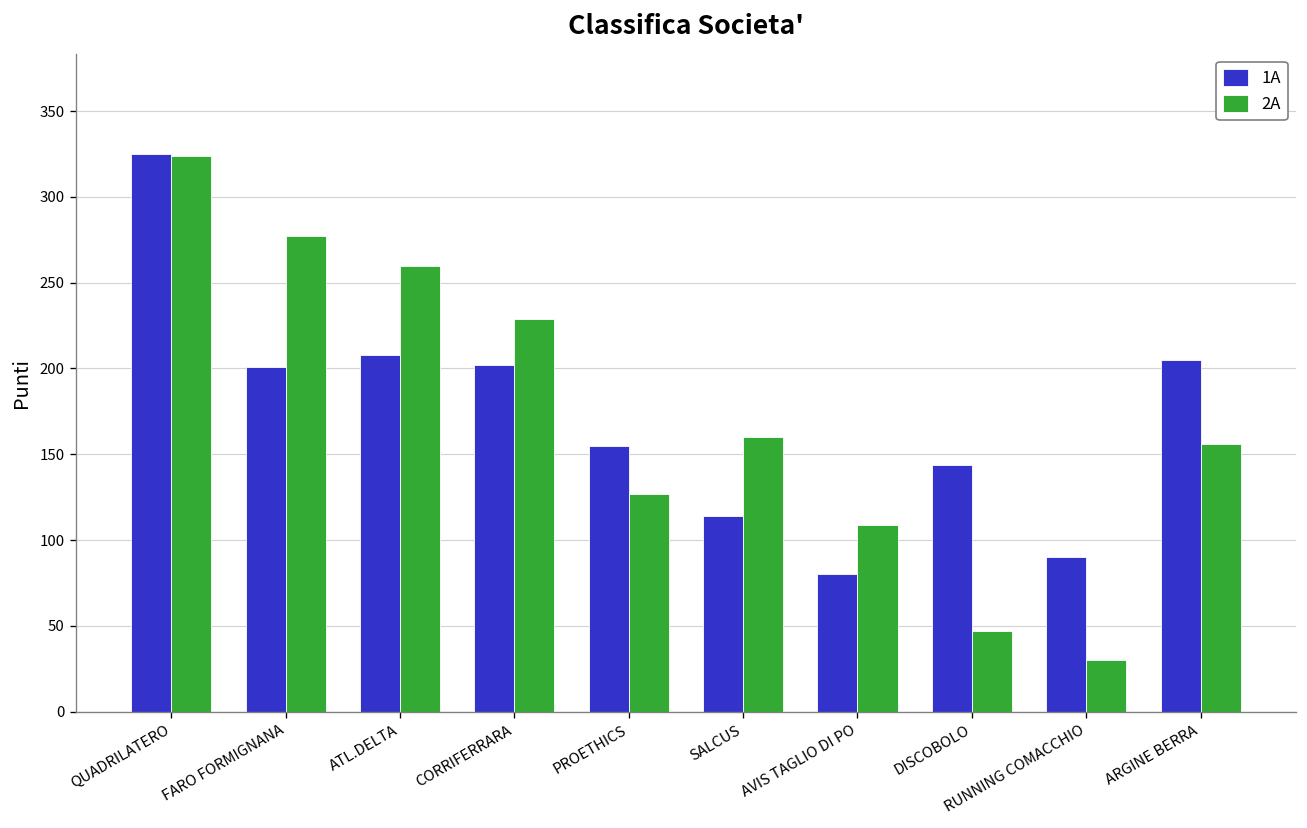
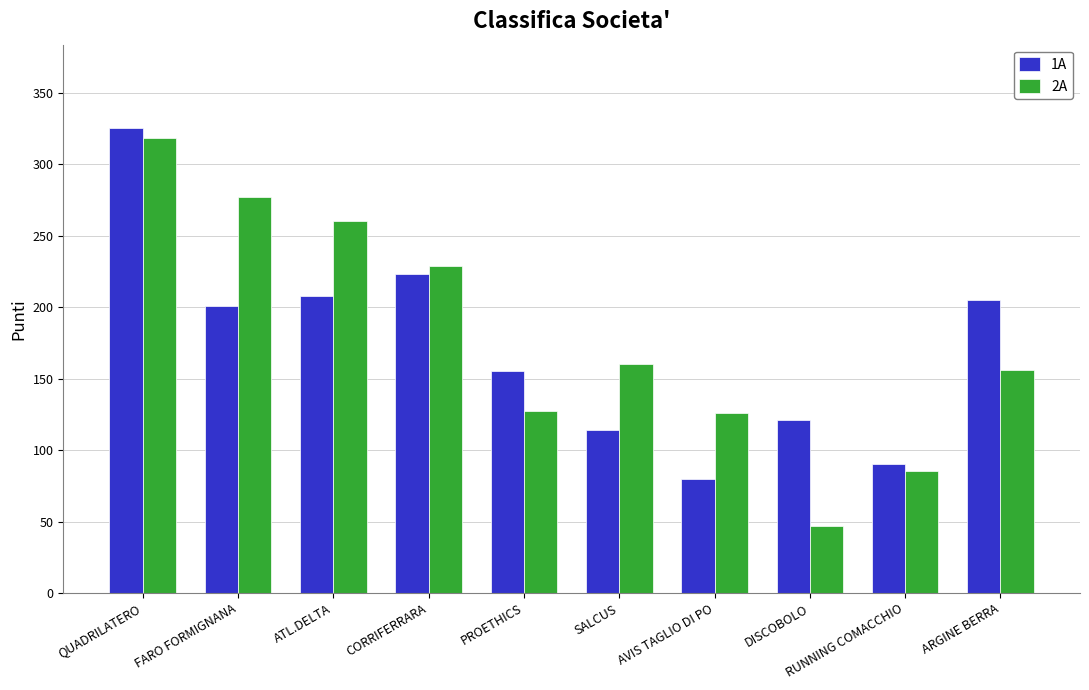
2A, QUADRILATERO: 324 -> 318
1A, CORRIFERRARA: 202 -> 223
2A, AVIS TAGLIO DI PO: 109 -> 126
1A, DISCOBOLO: 144 -> 121
2A, RUNNING COMACCHIO: 30 -> 85
